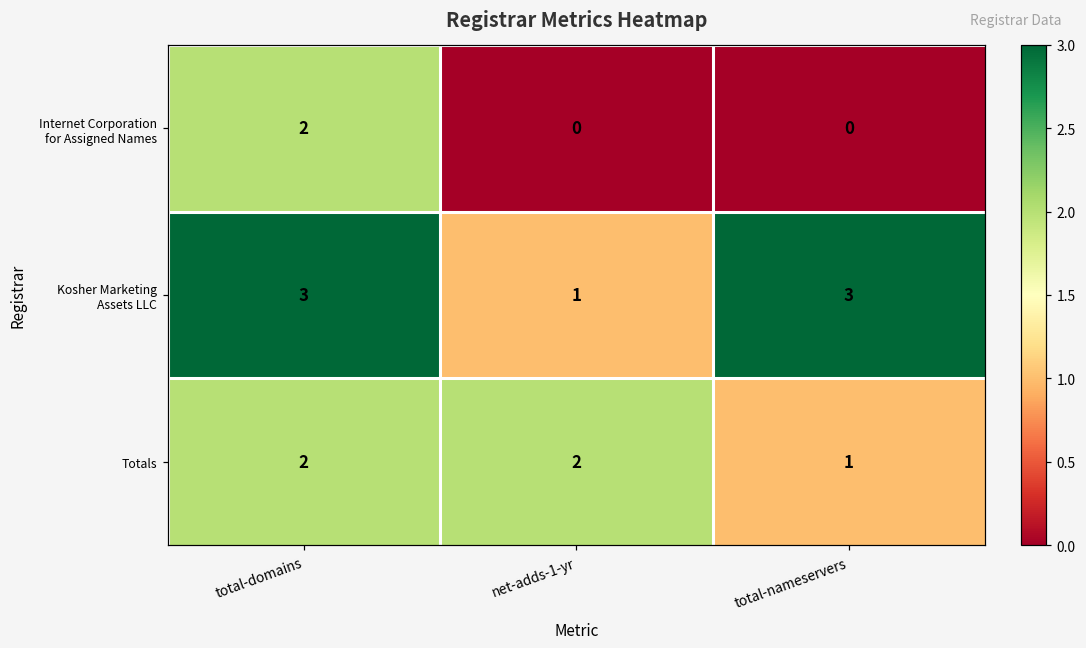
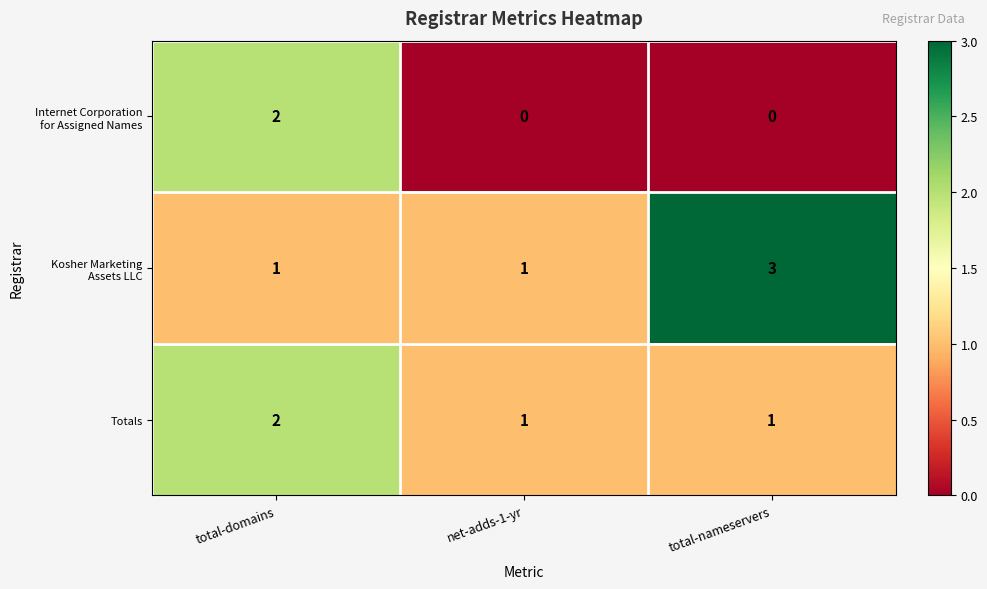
Kosher Marketing Assets LLC, total-domains: 3 -> 1
Totals, net-adds-1-yr: 2 -> 1
